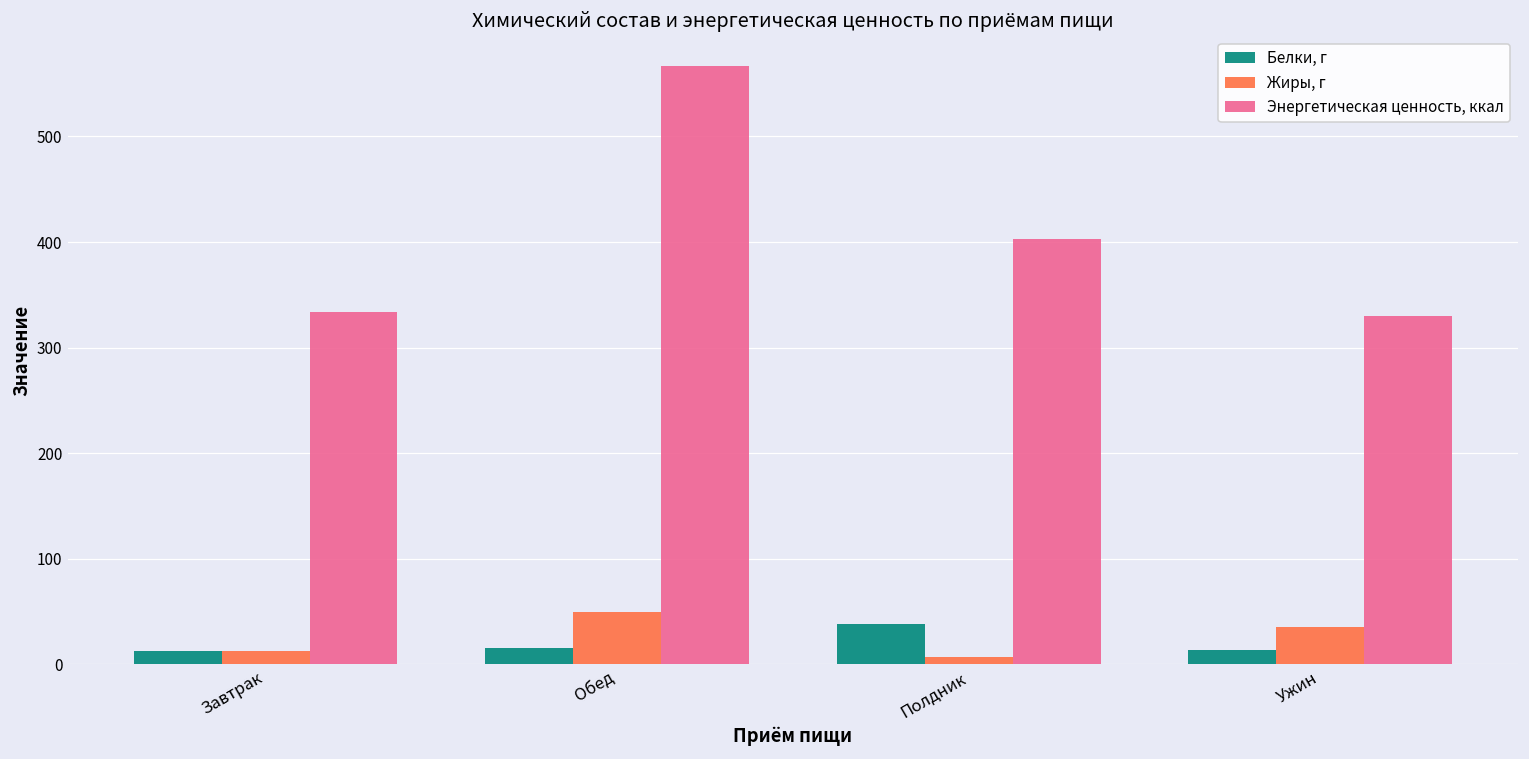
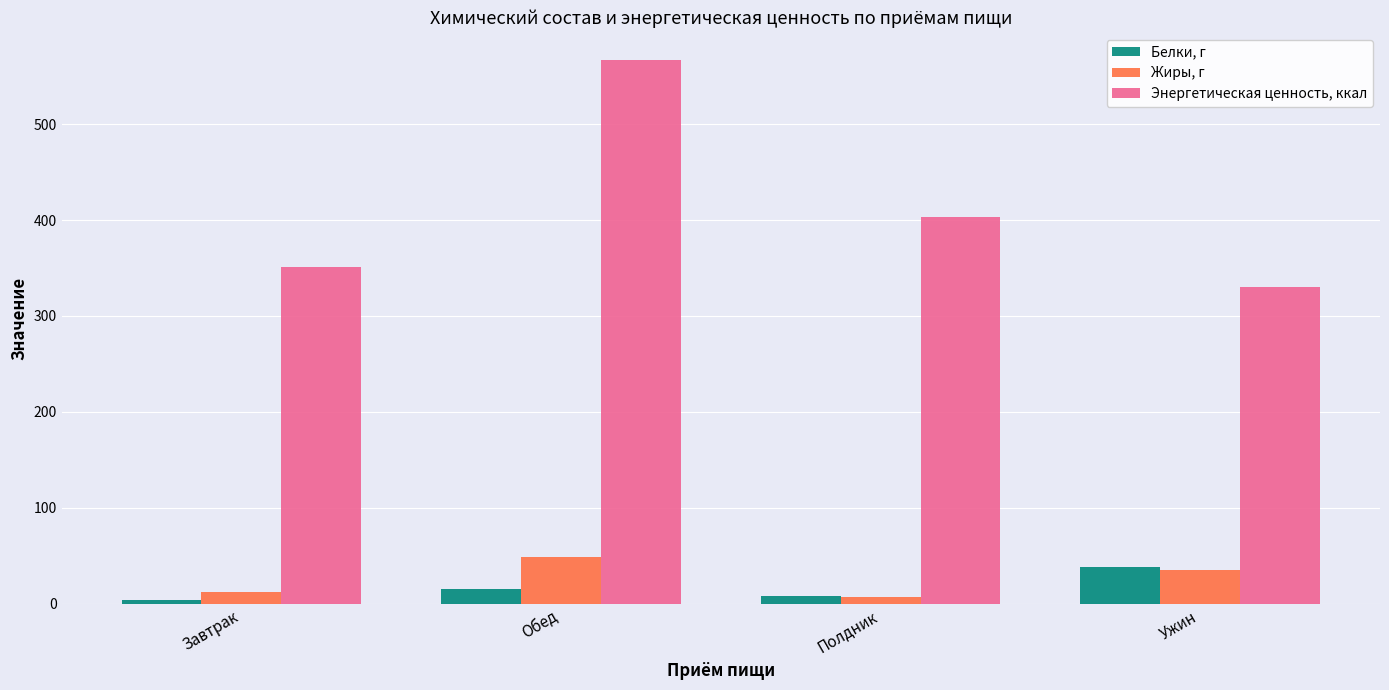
Белки, г, Завтрак: 10 -> 0
Энергетическая ценность, ккал, Завтрак: 330 -> 350
Белки, г, Полдник: 40 -> 10
Белки, г, Ужин: 10 -> 40
